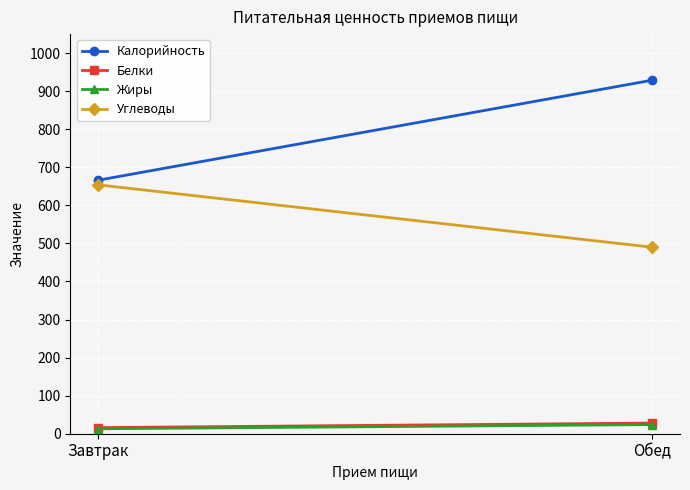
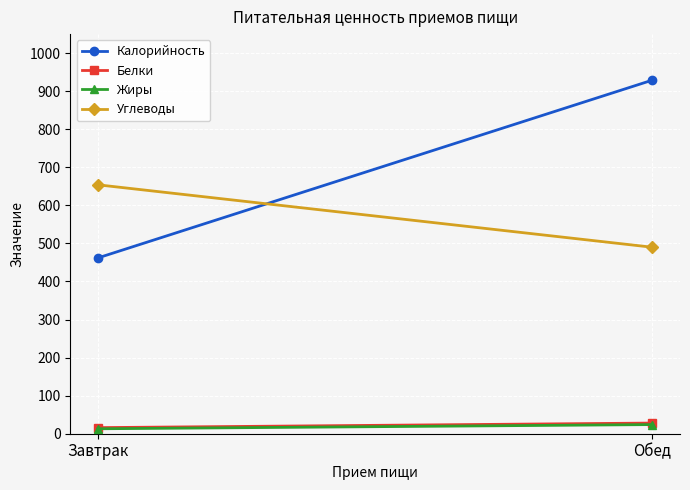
Калорийность, Завтрак: 670 -> 460
